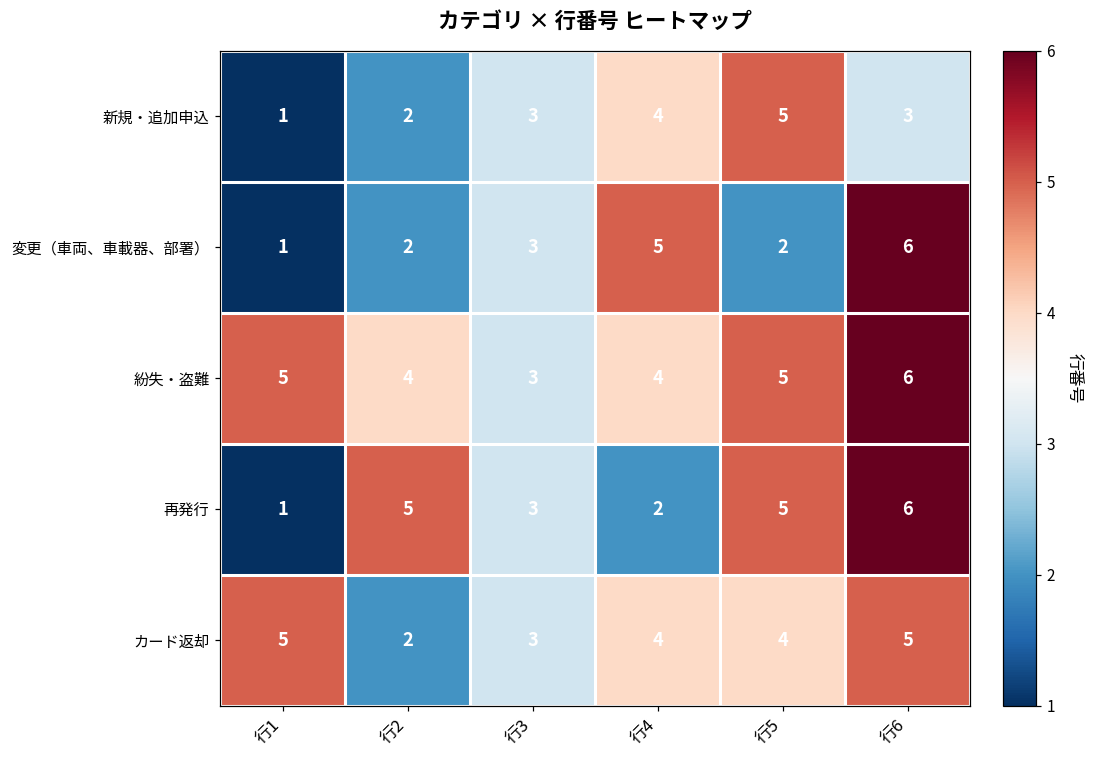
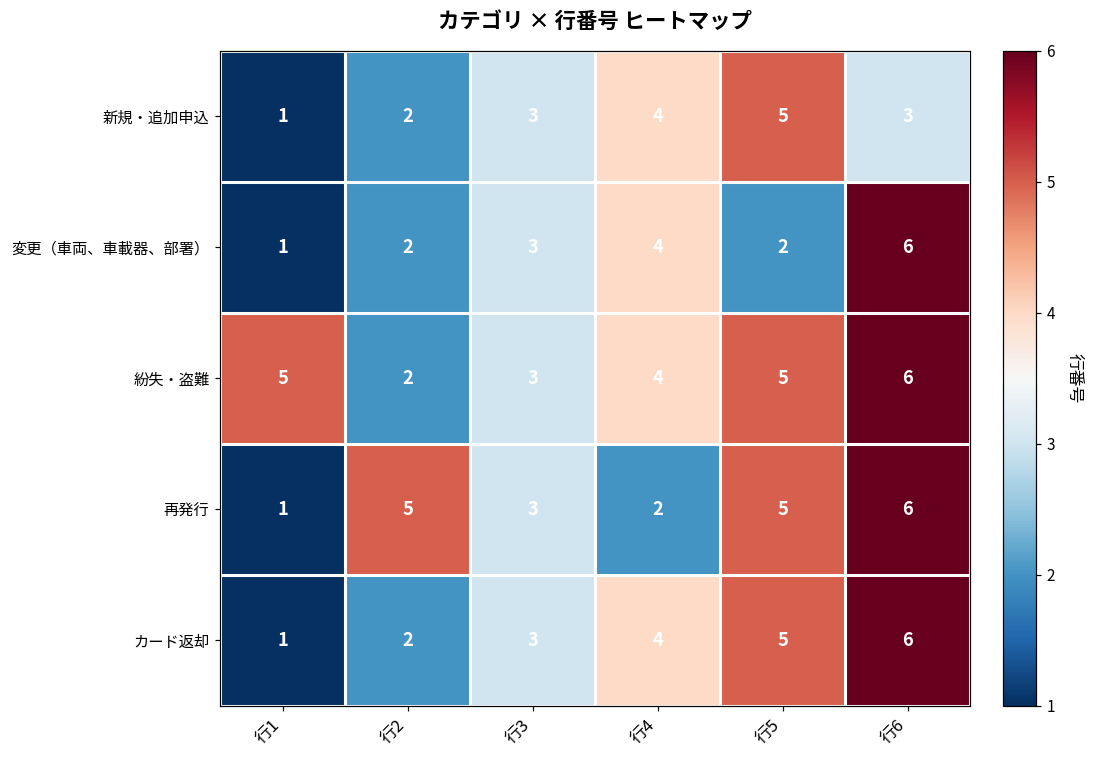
変更（車両、車載器、部署）, 行4: 5 -> 4
紛失・盗難, 行2: 4 -> 2
カード返却, 行1: 5 -> 1
カード返却, 行5: 4 -> 5
カード返却, 行6: 5 -> 6
